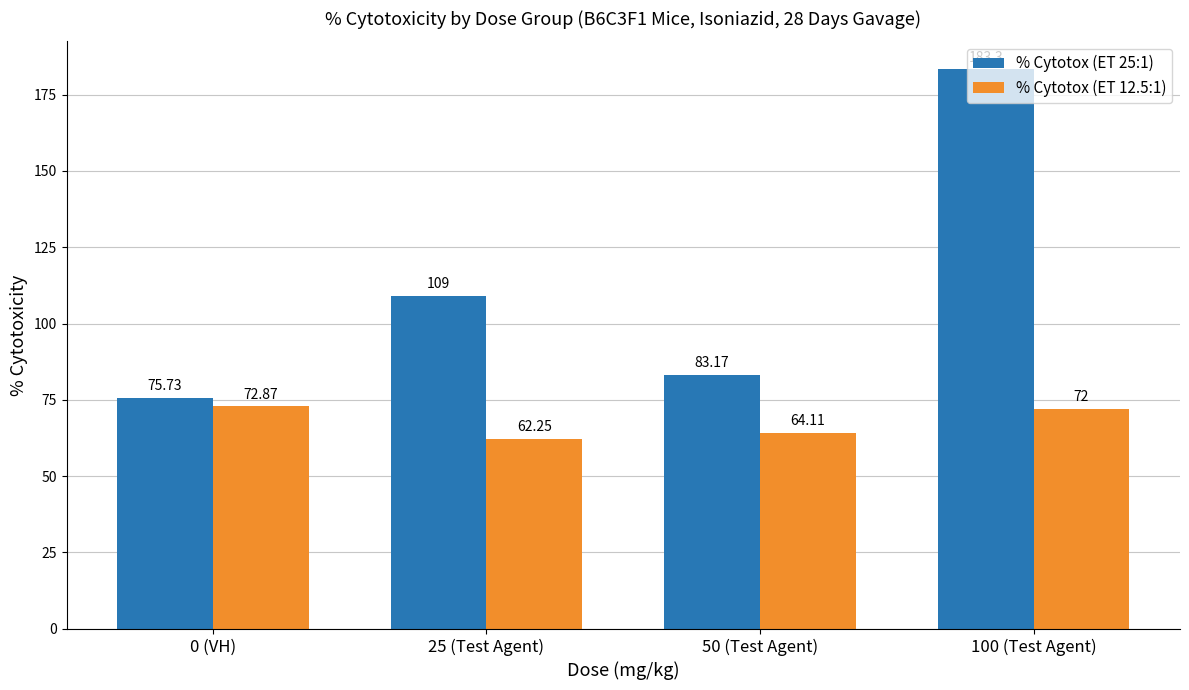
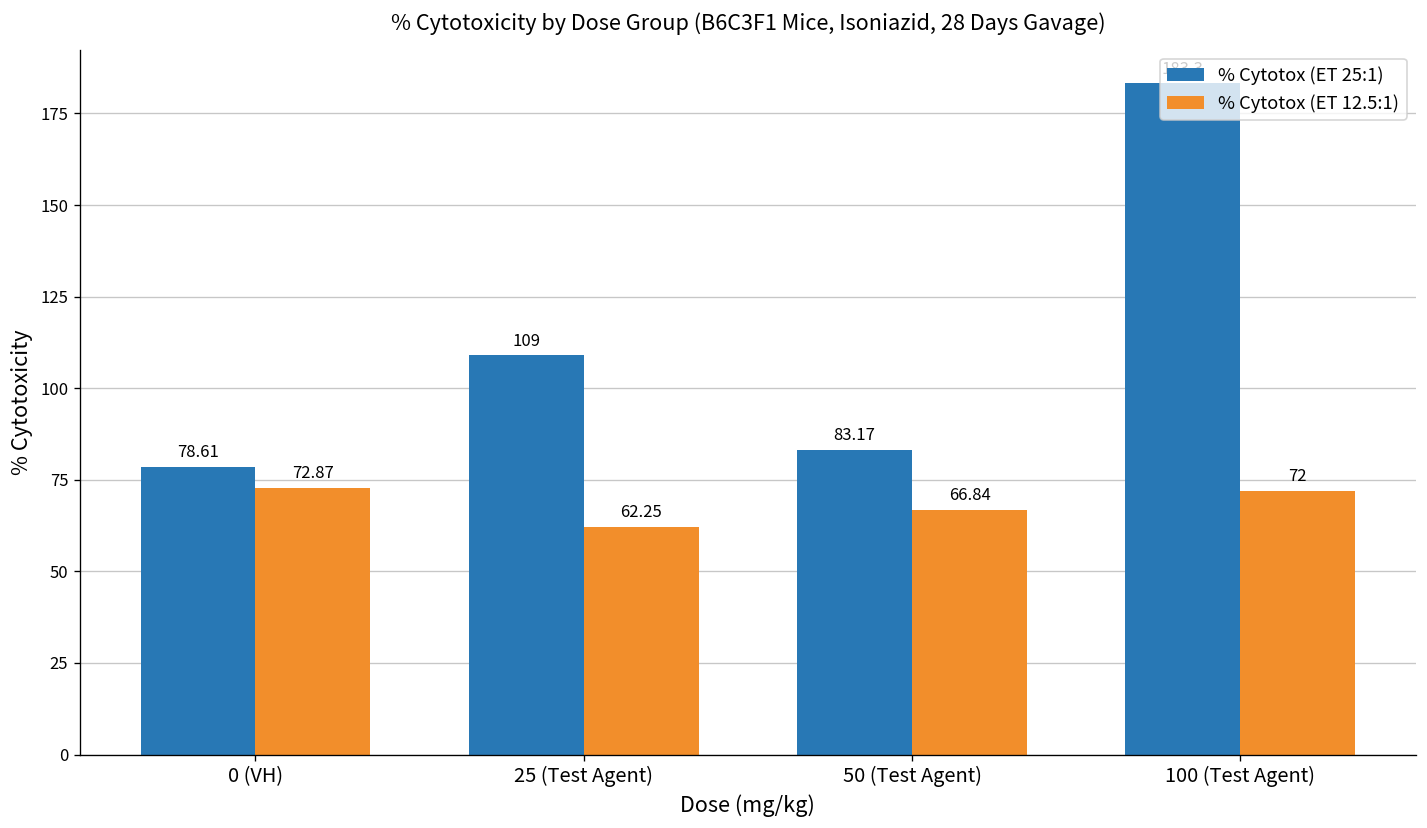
% Cytotox (ET 25:1), 0 (VH): 75.73 -> 78.61
% Cytotox (ET 12.5:1), 50 (Test Agent): 64.11 -> 66.84
